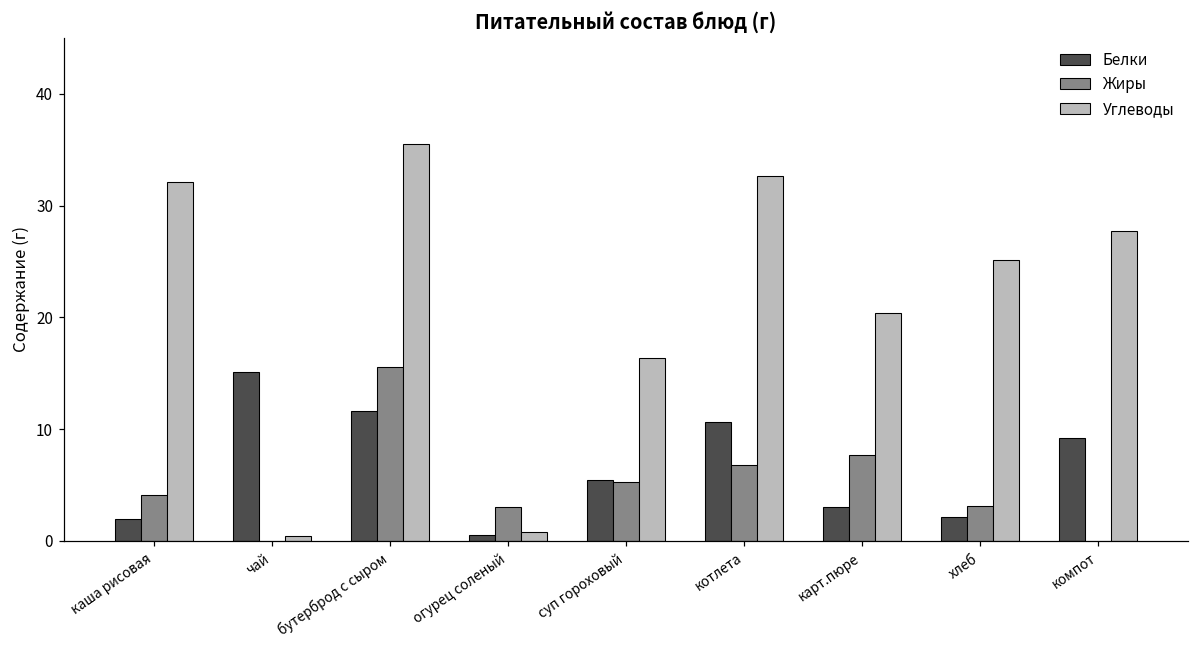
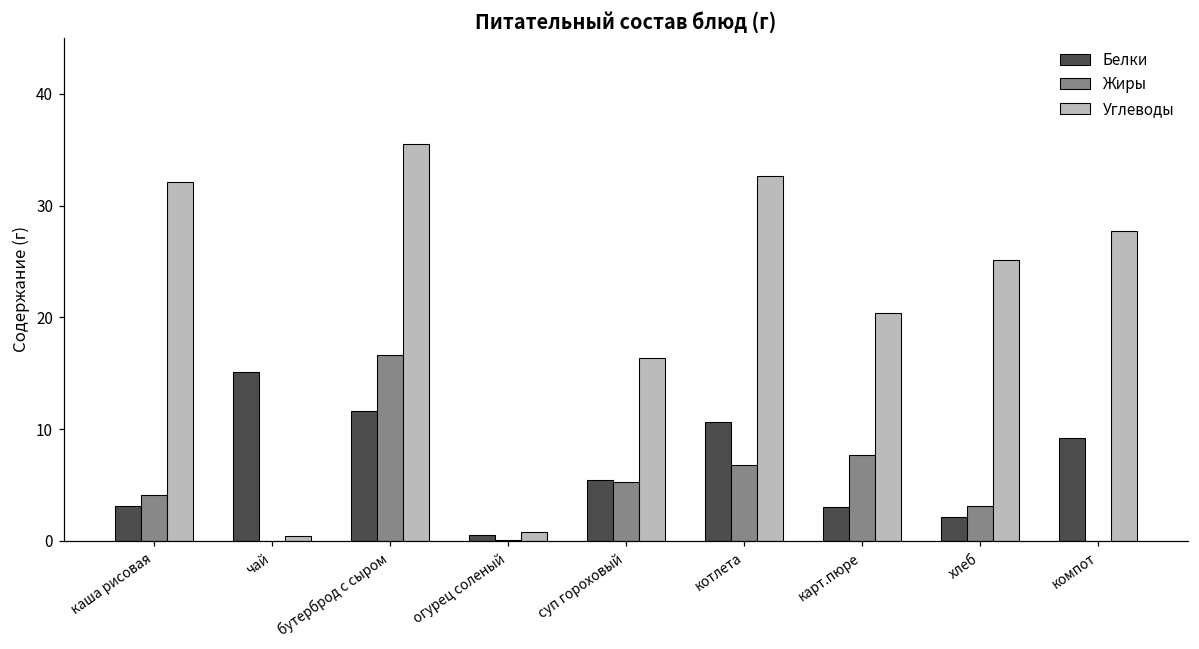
Белки, каша рисовая: 1.9 -> 3.1
Жиры, бутерброд с сыром: 15.5 -> 16.7
Жиры, огурец соленый: 3.0 -> 0.1
